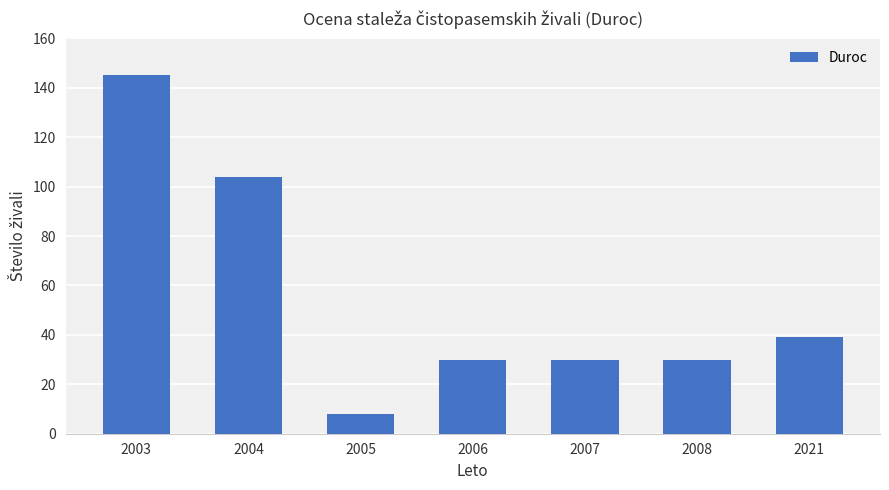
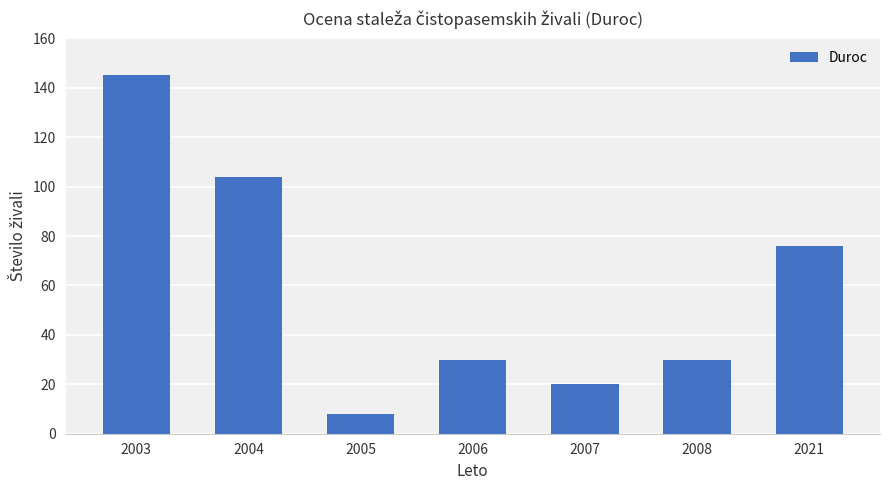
2007: 30 -> 20
2021: 39 -> 76
